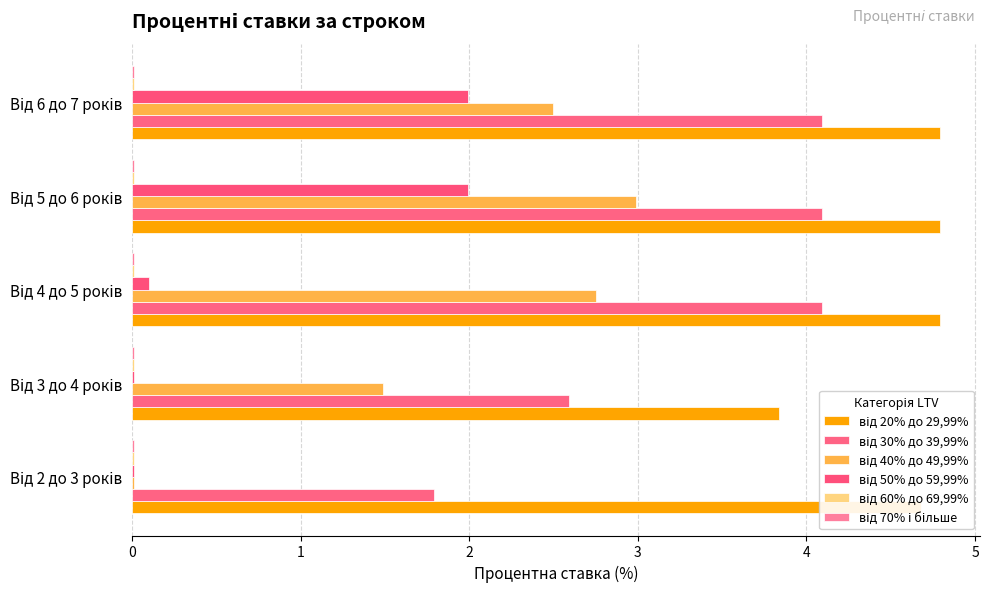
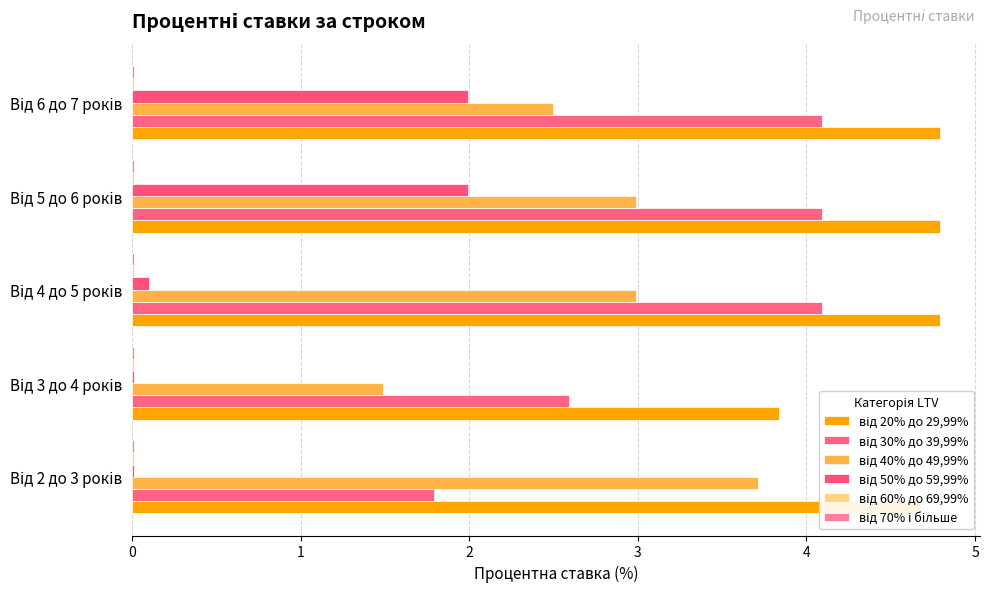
від 40% до 49,99%, Від 4 до 5 років: 2.75 -> 2.99
від 40% до 49,99%, Від 2 до 3 років: 0.01 -> 3.71
